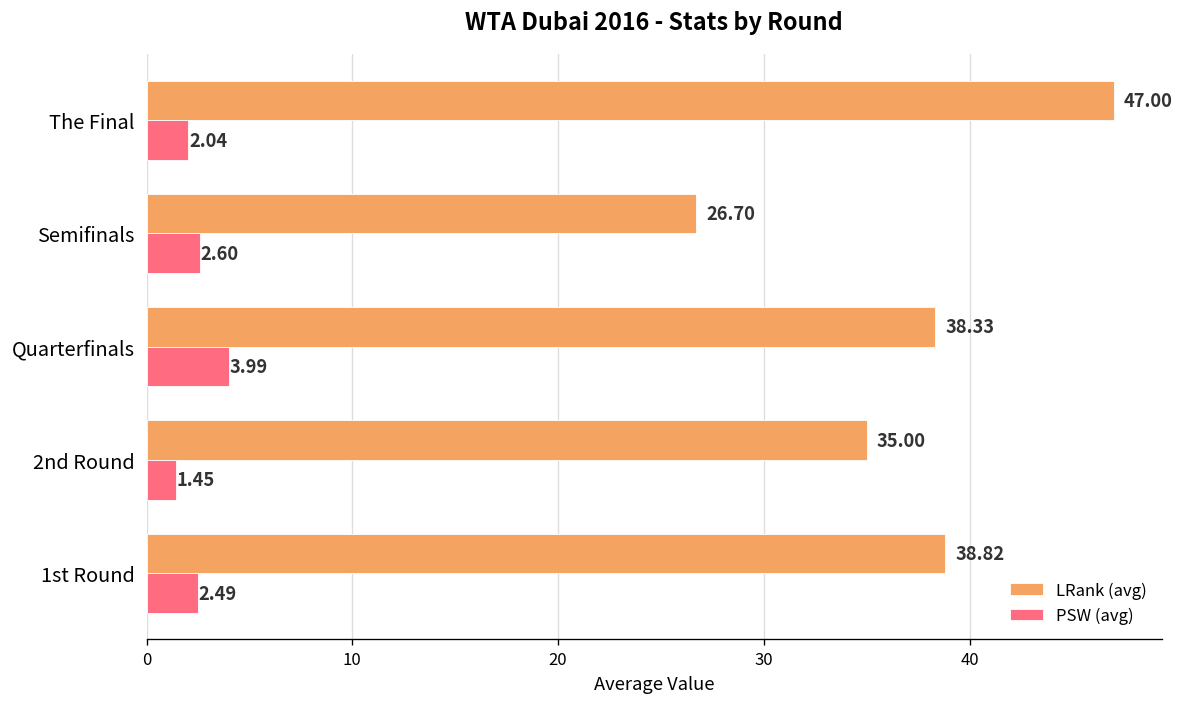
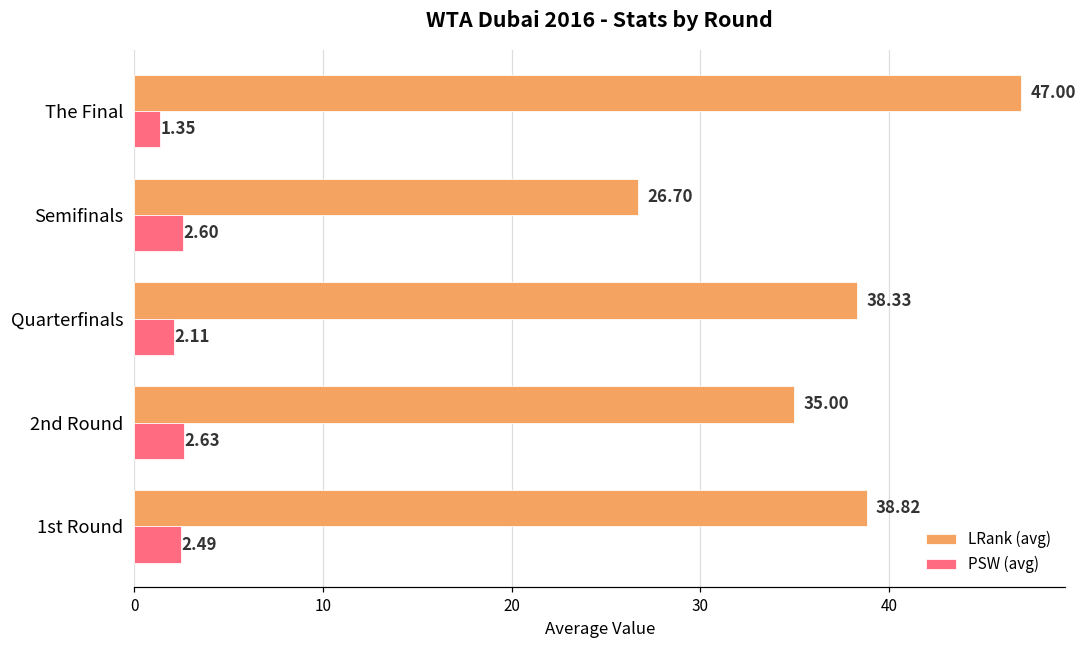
PSW (avg), The Final: 2.04 -> 1.35
PSW (avg), Quarterfinals: 3.99 -> 2.11
PSW (avg), 2nd Round: 1.45 -> 2.63
